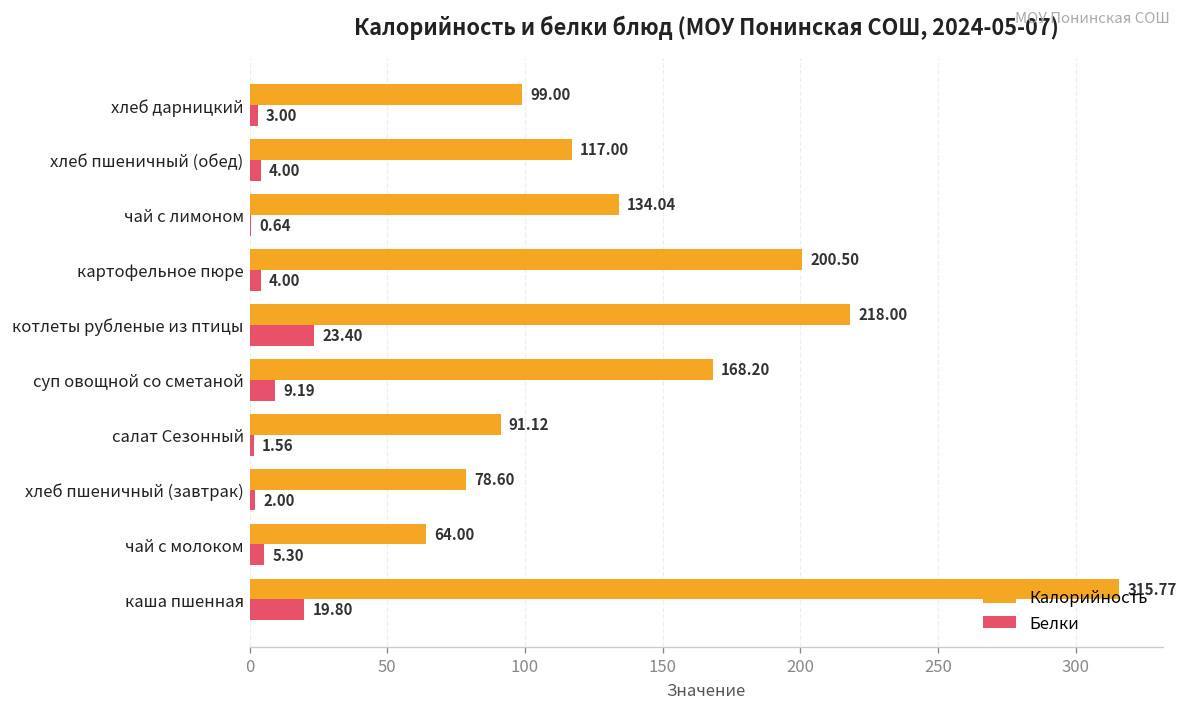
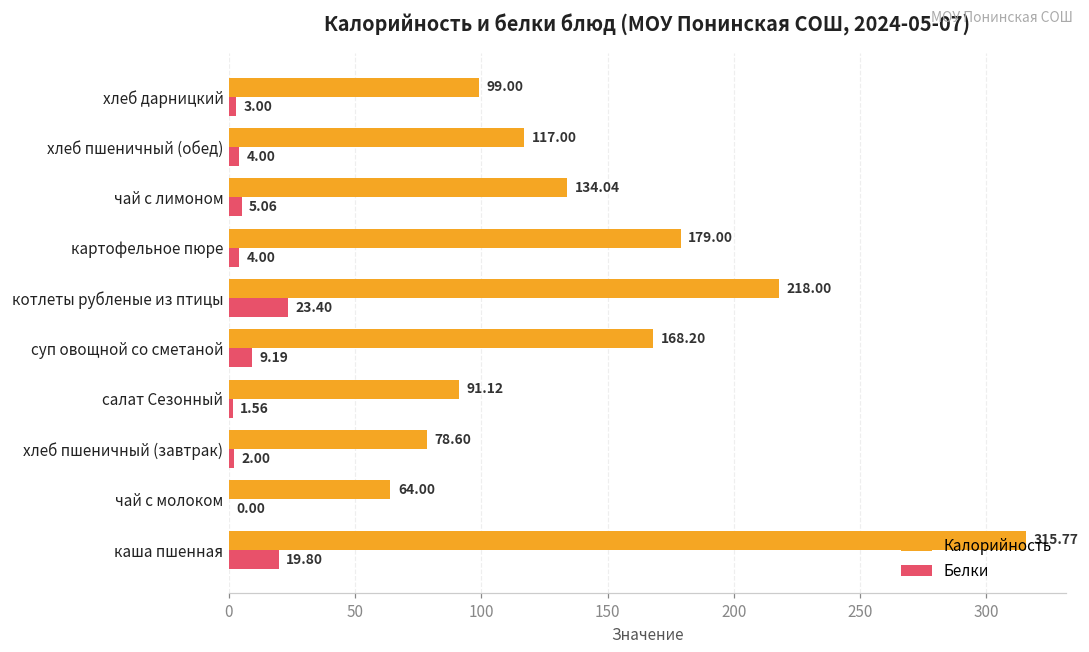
Белки, чай с лимоном: 0.64 -> 5.06
Калорийность, картофельное пюре: 200.50 -> 179.00
Белки, чай с молоком: 5.30 -> 0.00
